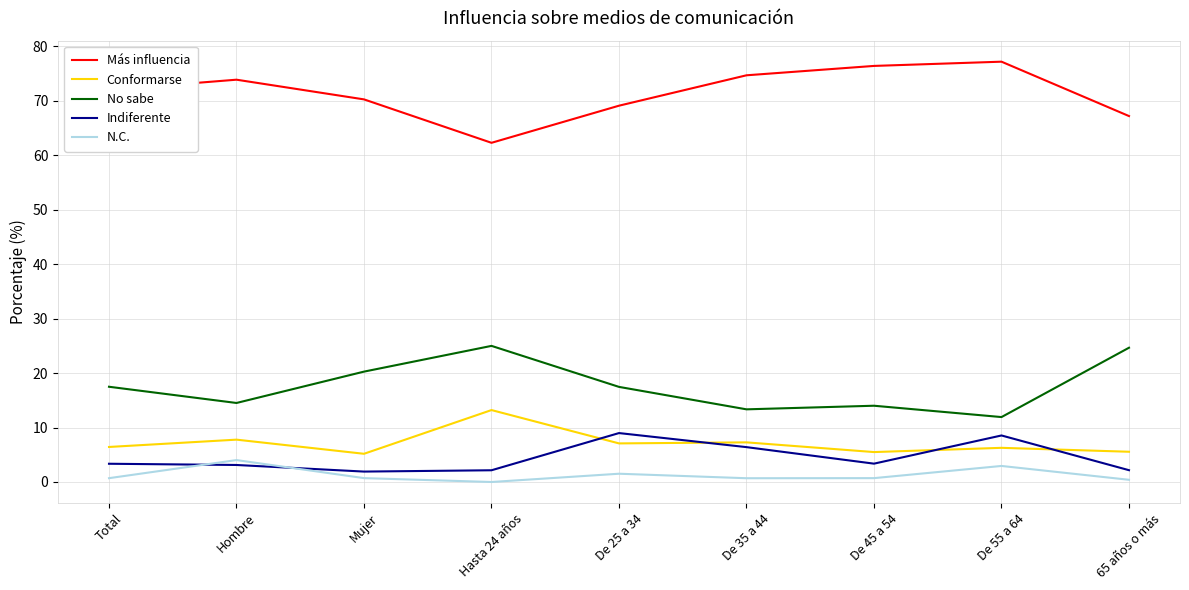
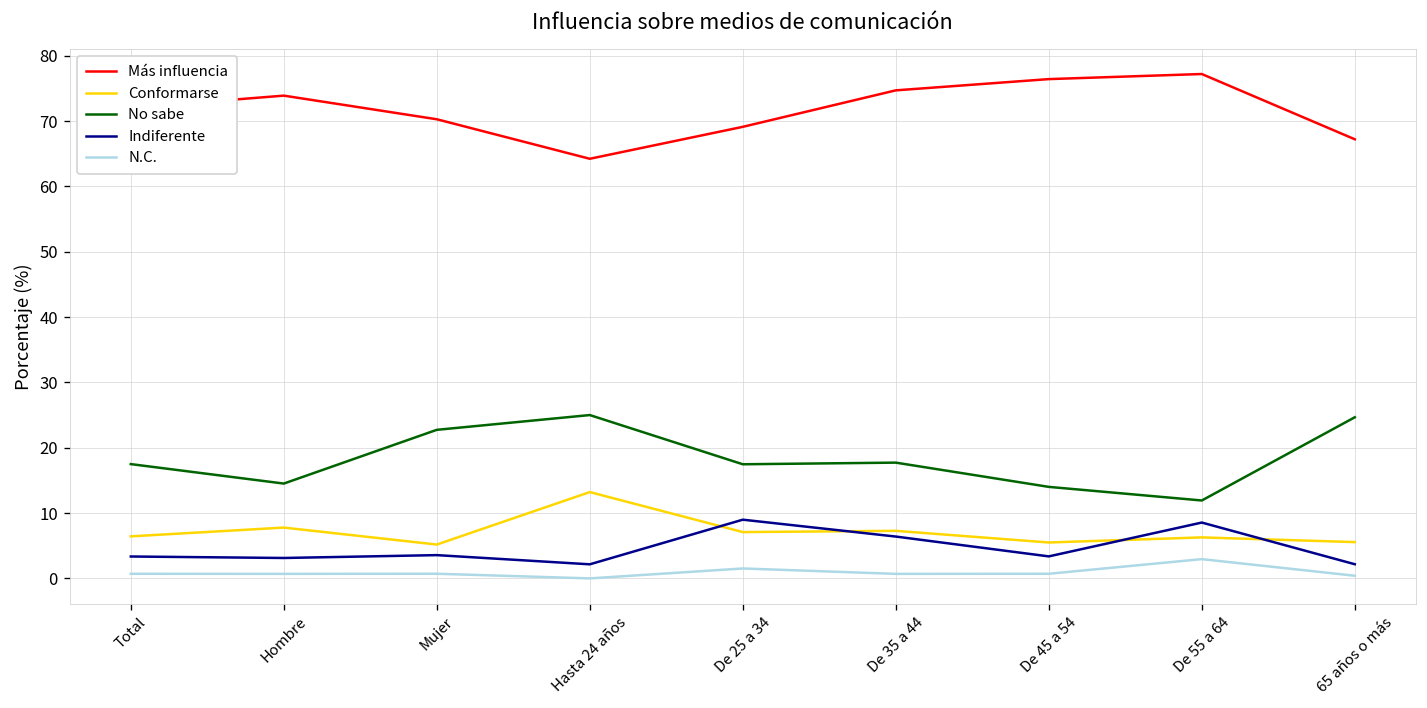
N.C., Hombre: 4 -> 1
No sabe, Mujer: 20 -> 23
Indiferente, Mujer: 2 -> 4
Más influencia, Hasta 24 años: 62 -> 64
No sabe, De 35 a 44: 13 -> 18
